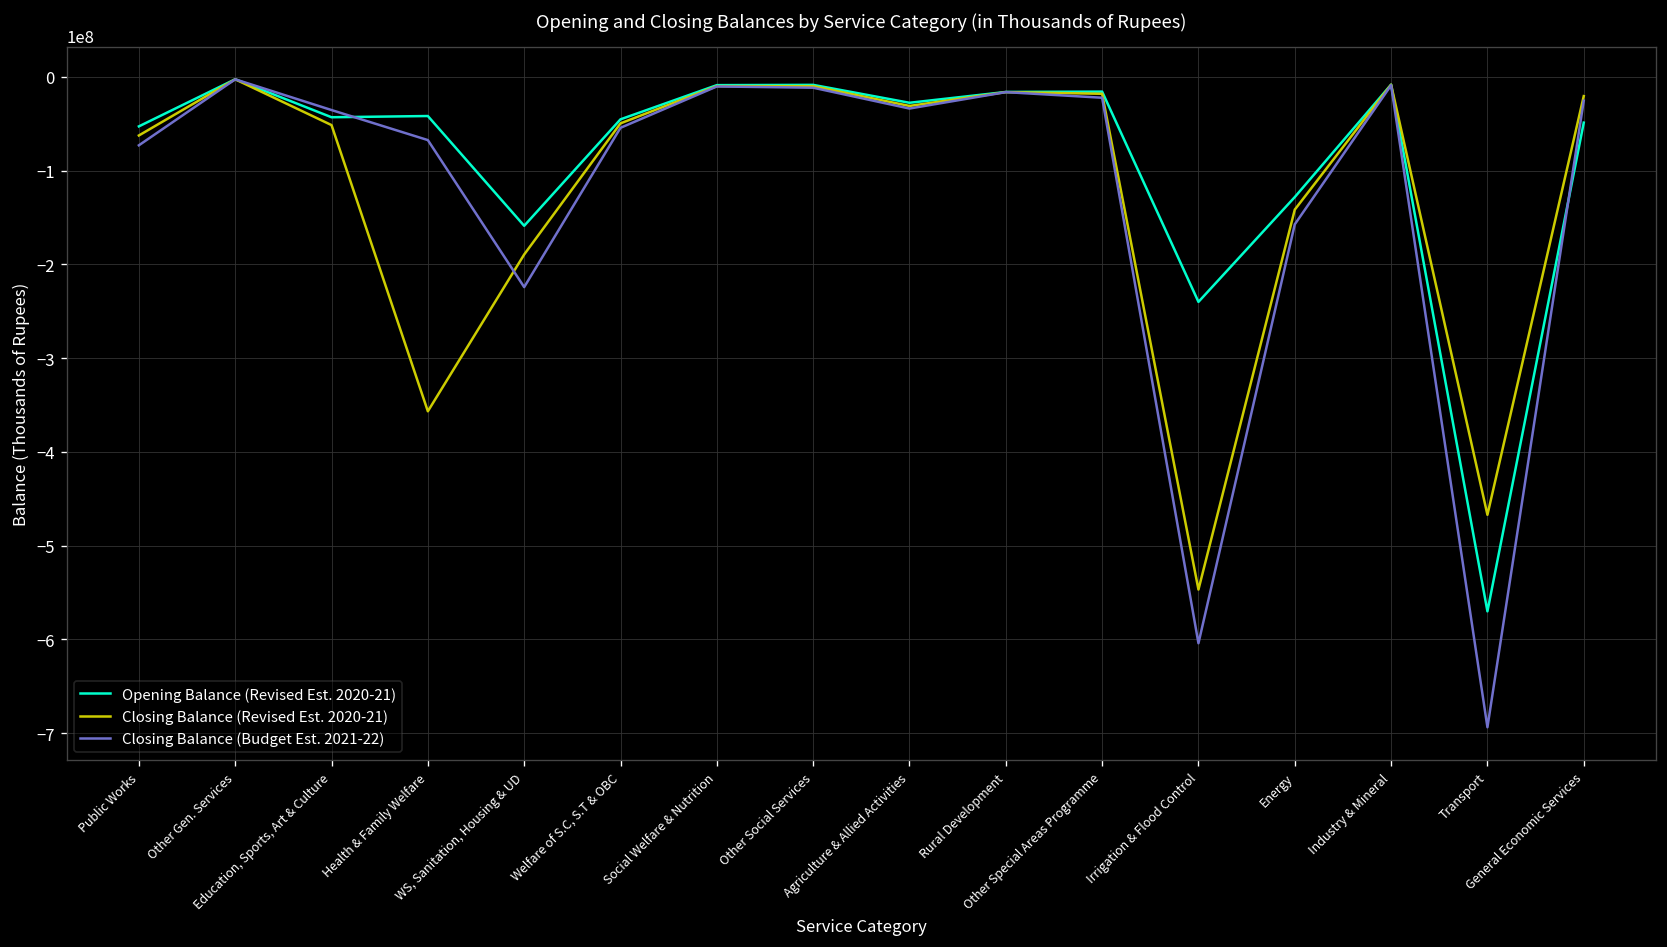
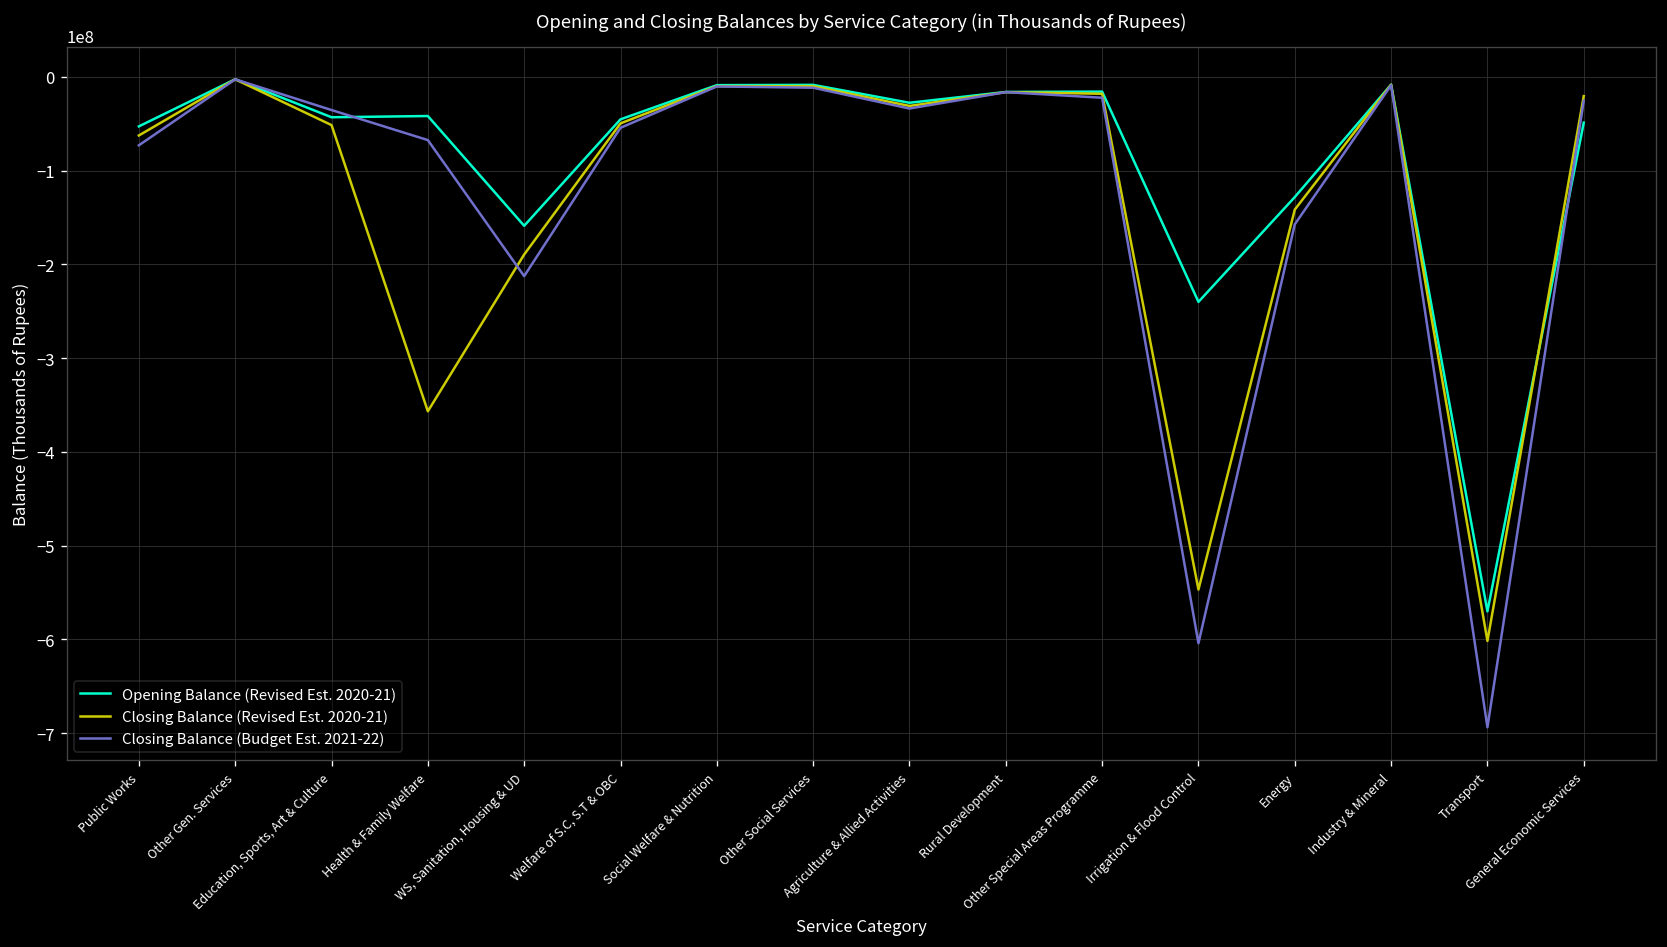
Closing Balance (Budget Est. 2021-22), WS, Sanitation, Housing & UD: -220000000 -> -210000000
Closing Balance (Revised Est. 2020-21), Transport: -470000000 -> -600000000
